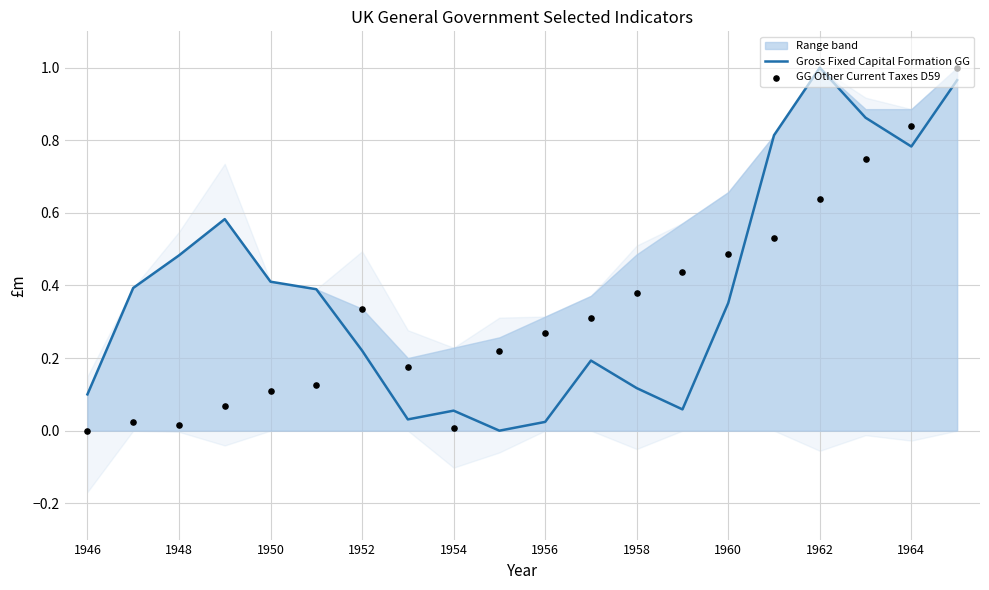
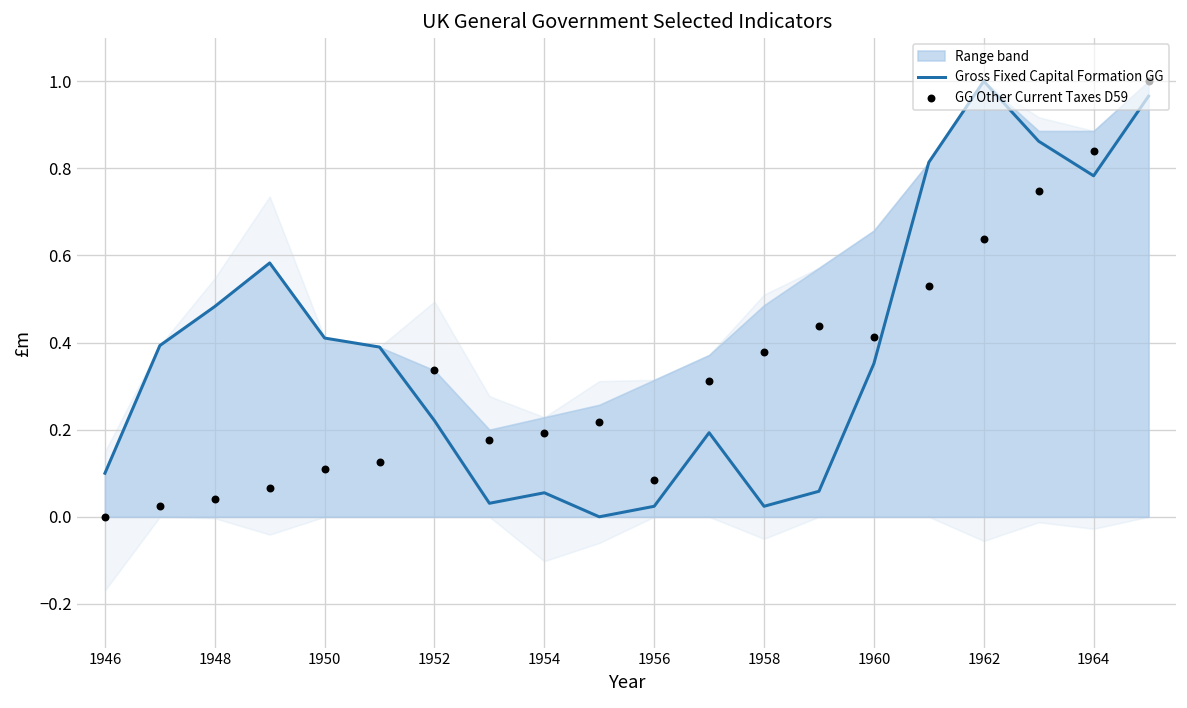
GG Other Current Taxes D59, 1948: 0.02 -> 0.04
GG Other Current Taxes D59, 1954: 0.01 -> 0.19
GG Other Current Taxes D59, 1956: 0.27 -> 0.08
Gross Fixed Capital Formation GG, 1958: 0.12 -> 0.02
GG Other Current Taxes D59, 1960: 0.49 -> 0.41
